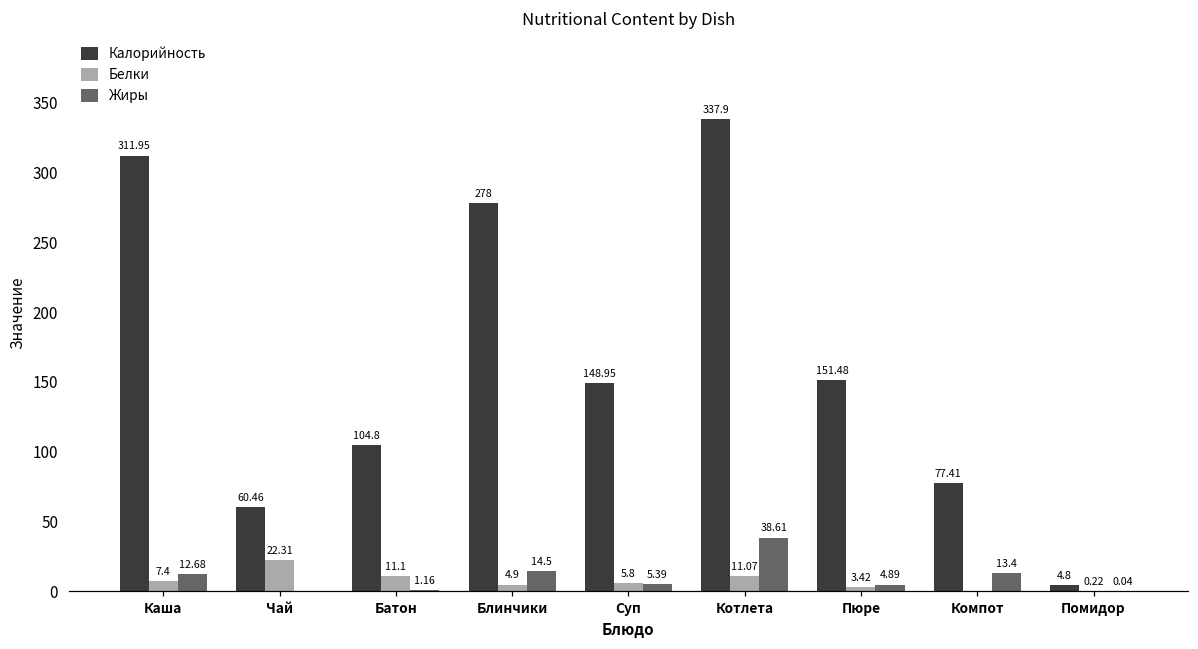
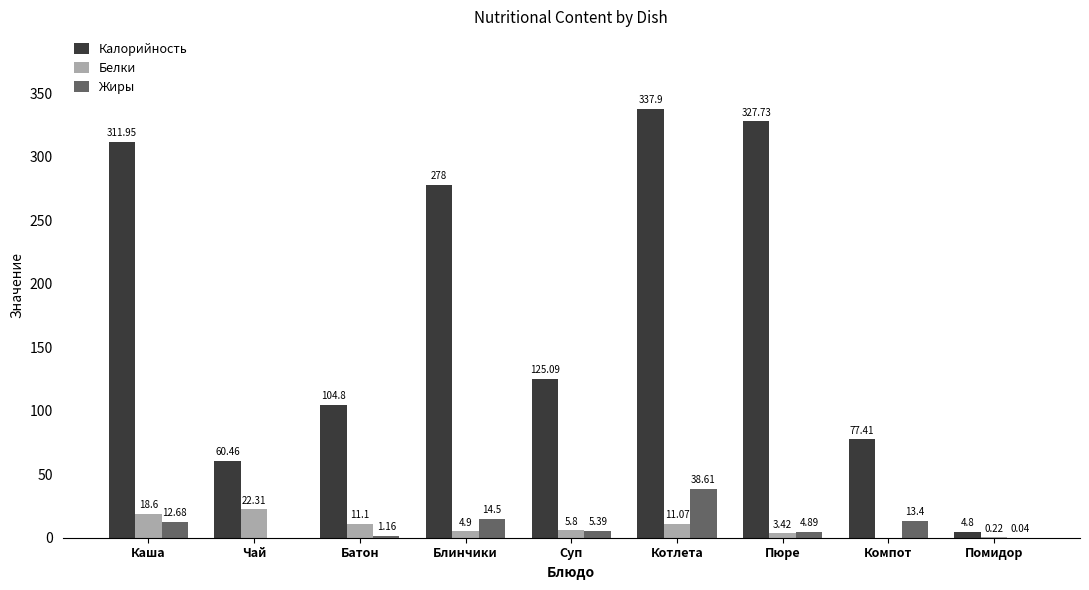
Белки, Каша: 7.4 -> 18.6
Калорийность, Суп: 148.95 -> 125.09
Калорийность, Пюре: 151.48 -> 327.73
